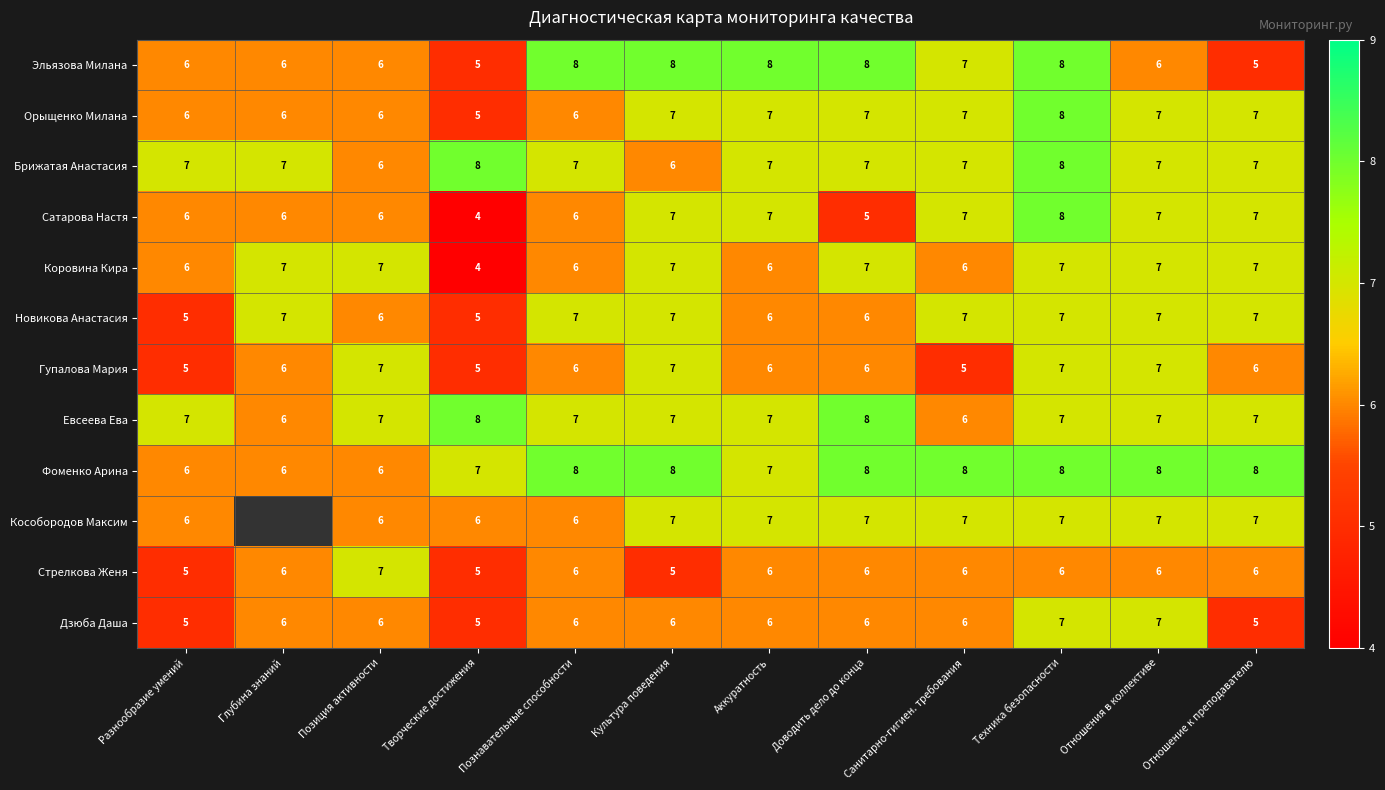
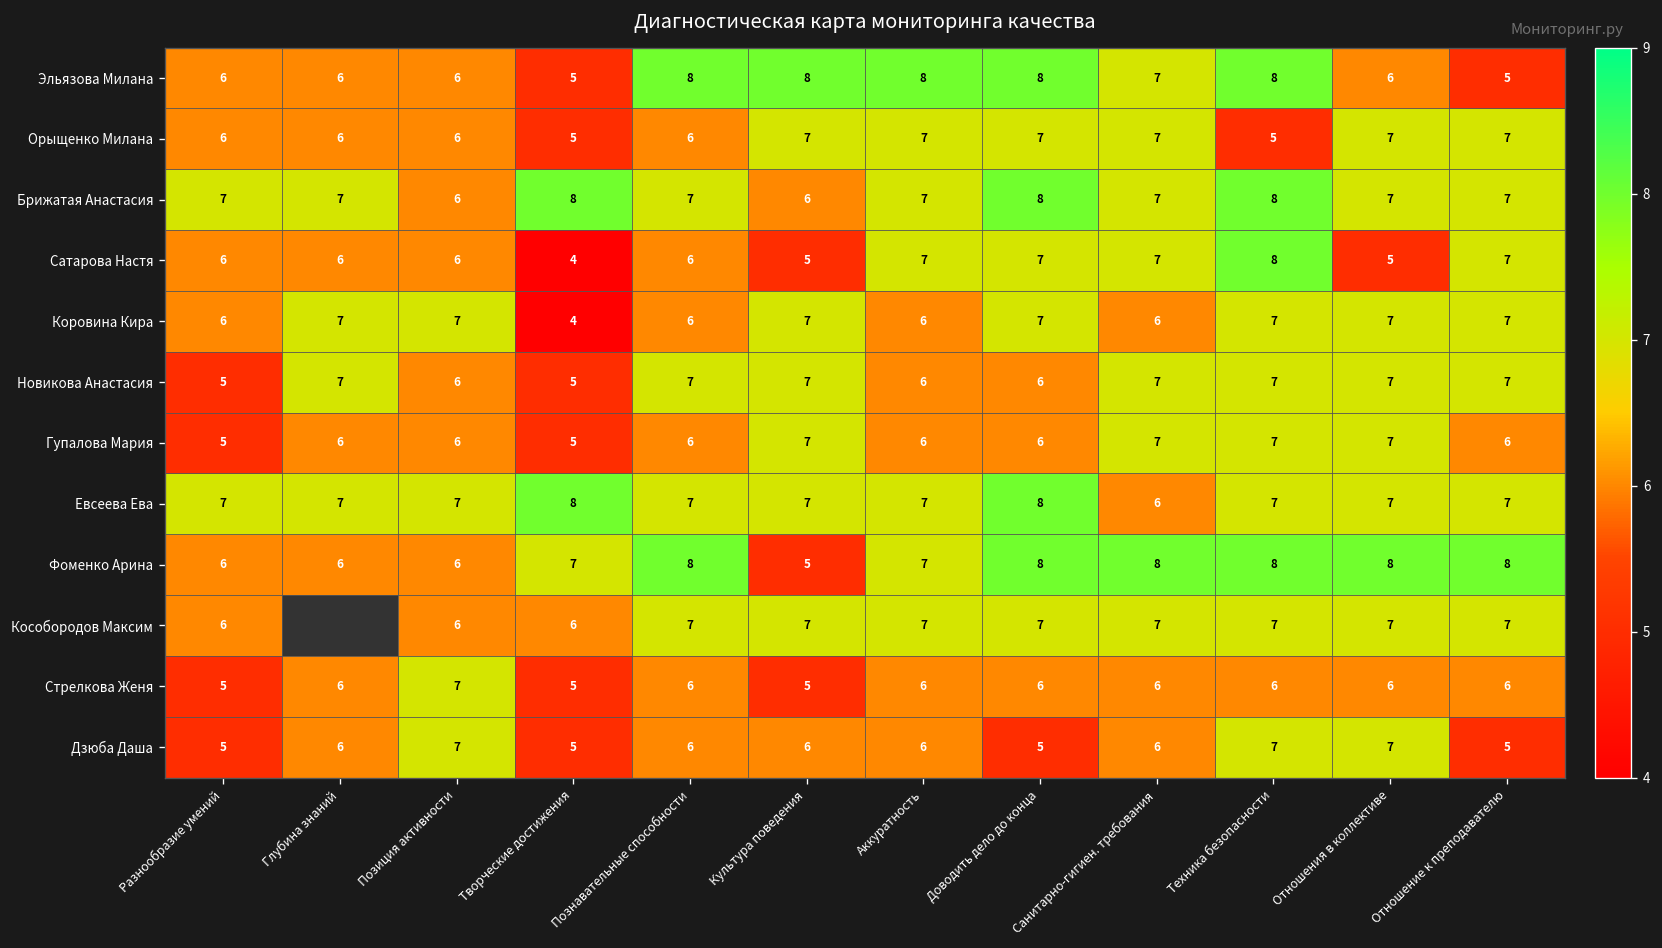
Орыщенко Милана, Техника безопасности: 8 -> 5
Брижатая Анастасия, Доводить дело до конца: 7 -> 8
Сатарова Настя, Культура поведения: 7 -> 5
Сатарова Настя, Доводить дело до конца: 5 -> 7
Сатарова Настя, Отношения в коллективе: 7 -> 5
Гупалова Мария, Позиция активности: 7 -> 6
Гупалова Мария, Санитарно-гигиен. требования: 5 -> 7
Евсеева Ева, Глубина знаний: 6 -> 7
Фоменко Арина, Культура поведения: 8 -> 5
Кособородов Максим, Познавательные способности: 6 -> 7
Дзюба Даша, Позиция активности: 6 -> 7
Дзюба Даша, Доводить дело до конца: 6 -> 5
